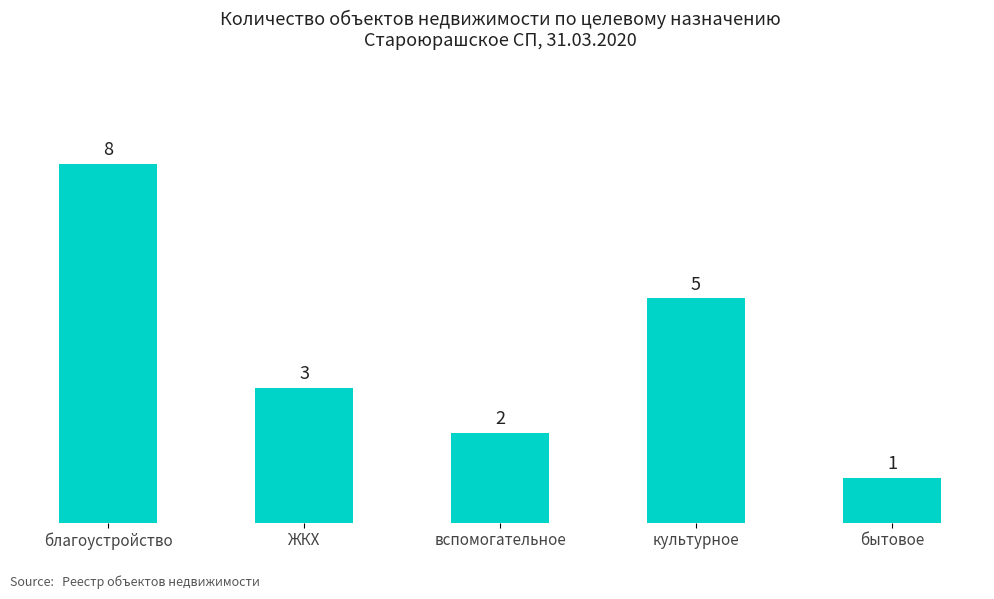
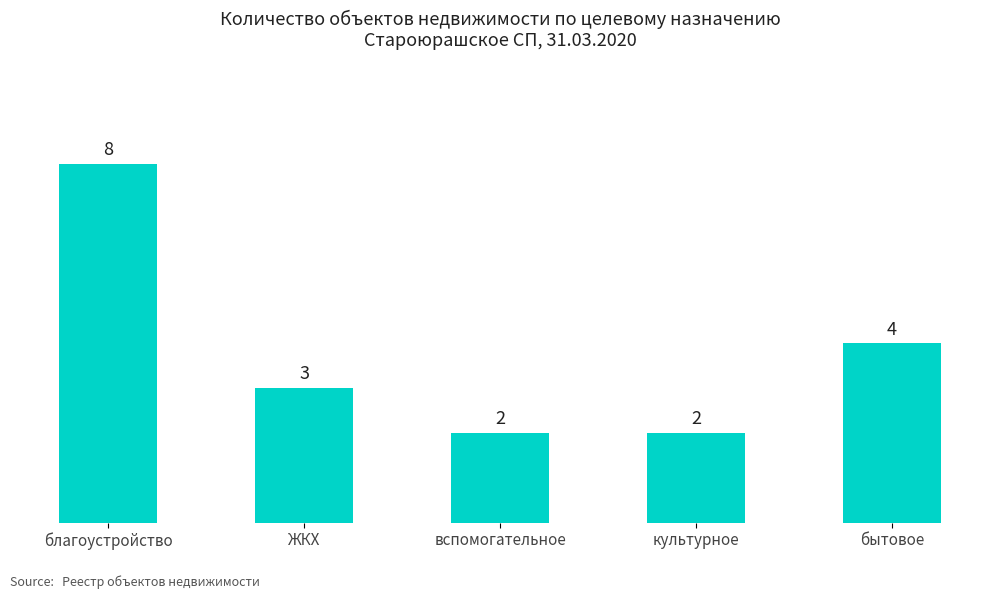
культурное: 5 -> 2
бытовое: 1 -> 4
